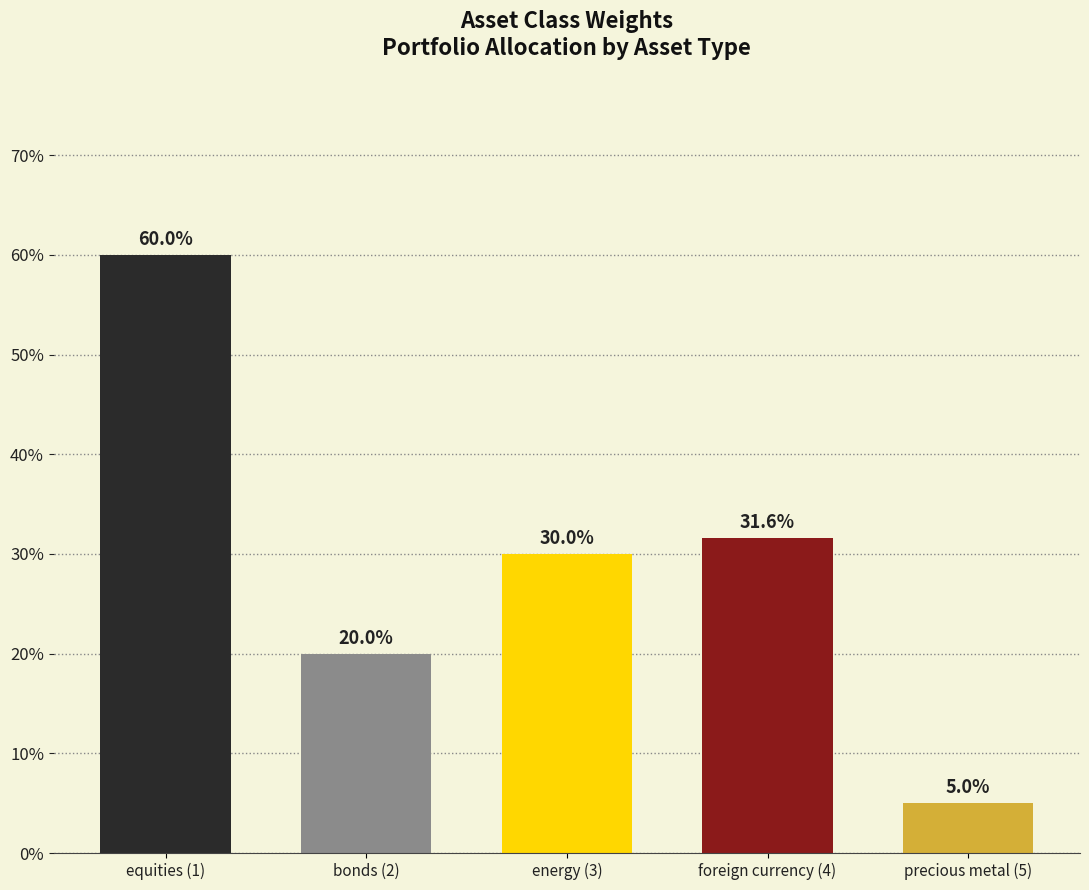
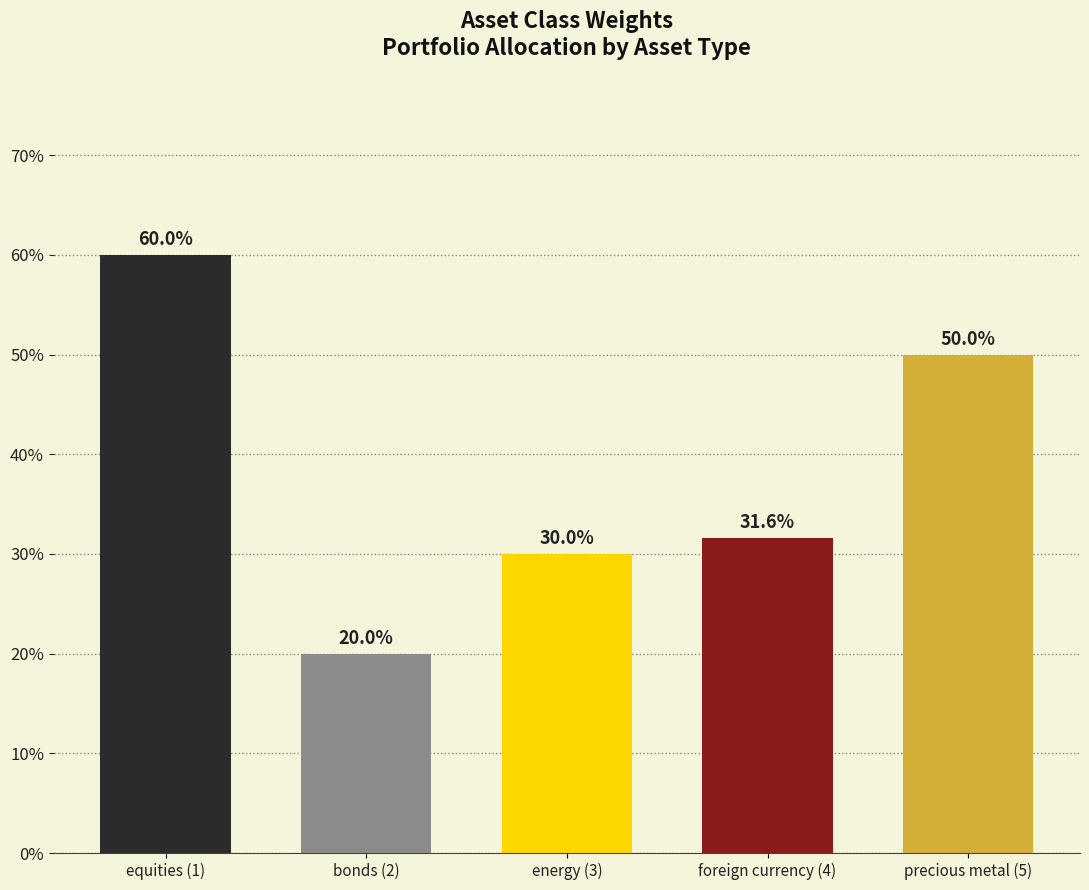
precious metal (5): 5.0% -> 50.0%
